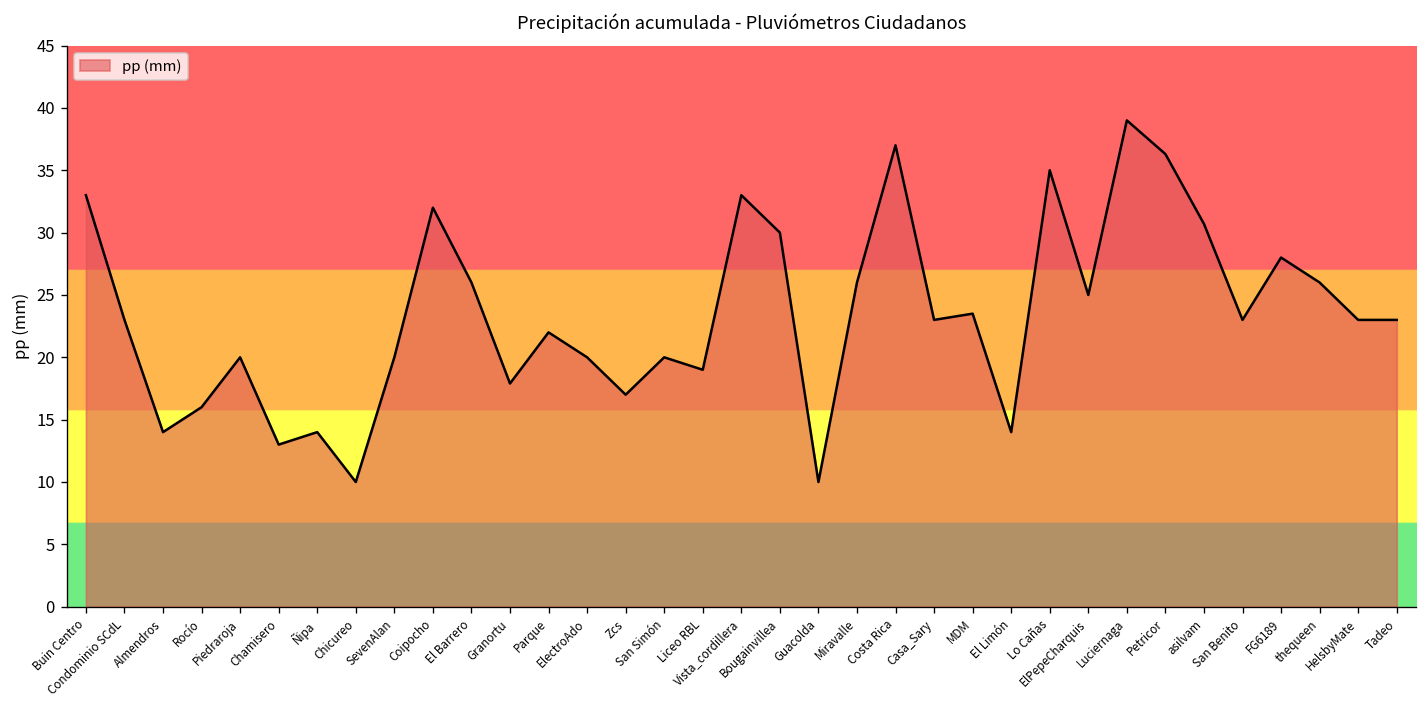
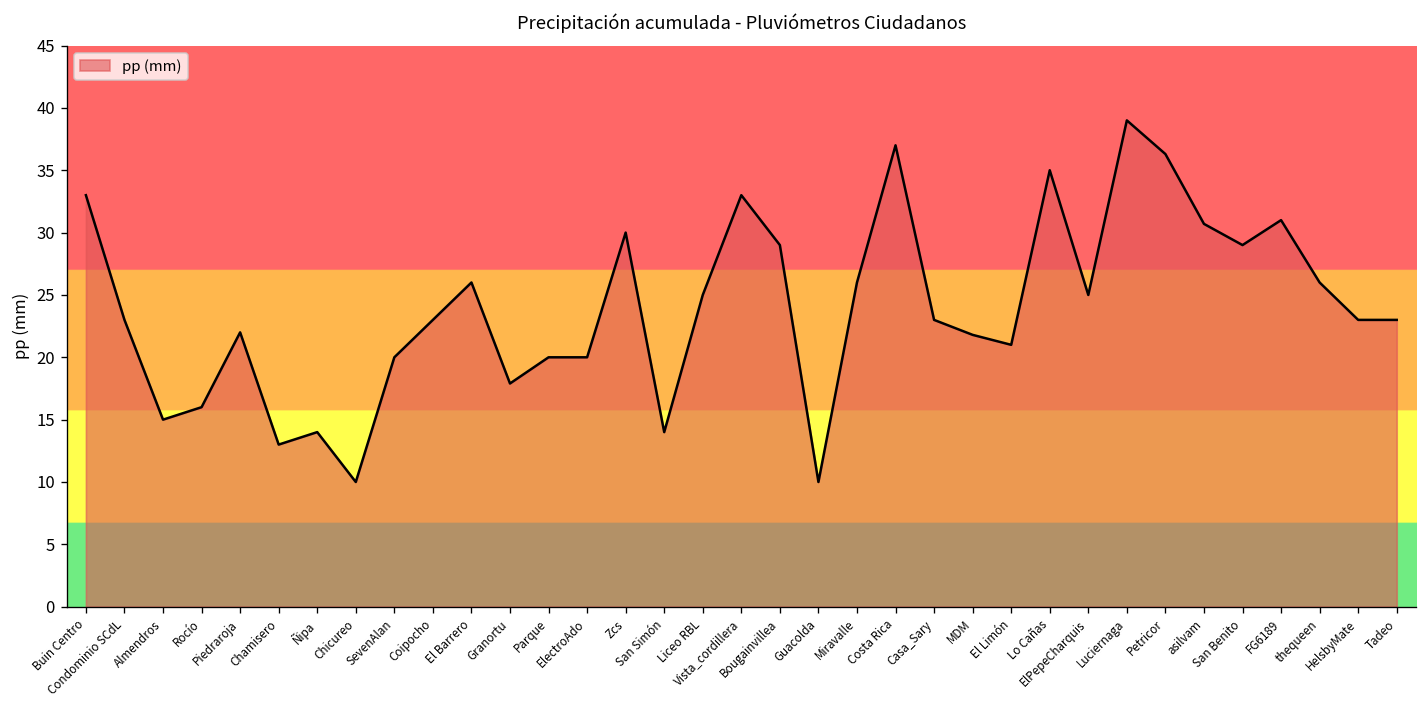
Almendros: 14 -> 15
Piedraroja: 20 -> 22
Coipocho: 32 -> 23
Parque: 22 -> 20
Zcs: 17 -> 30
San Simón: 20 -> 14
Liceo RBL: 19 -> 25
Bougainvillea: 30 -> 29
MDM: 23.5 -> 21.8
El Limón: 14 -> 21
San Benito: 23 -> 29
FG6189: 28 -> 31
